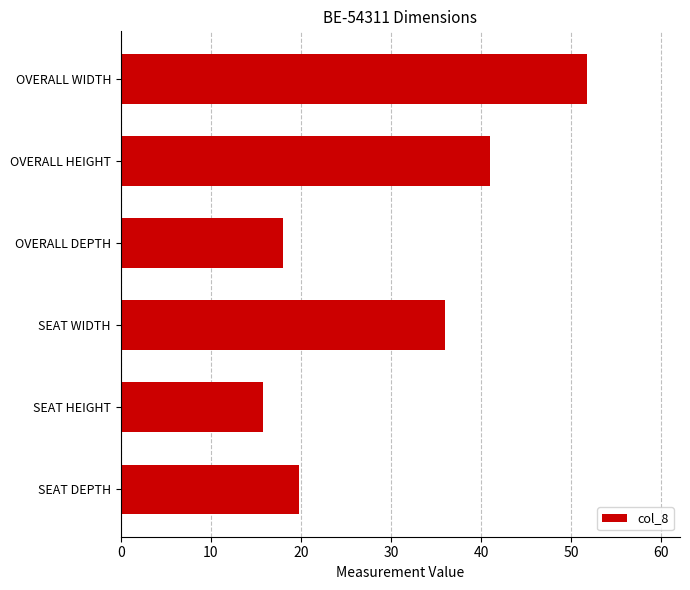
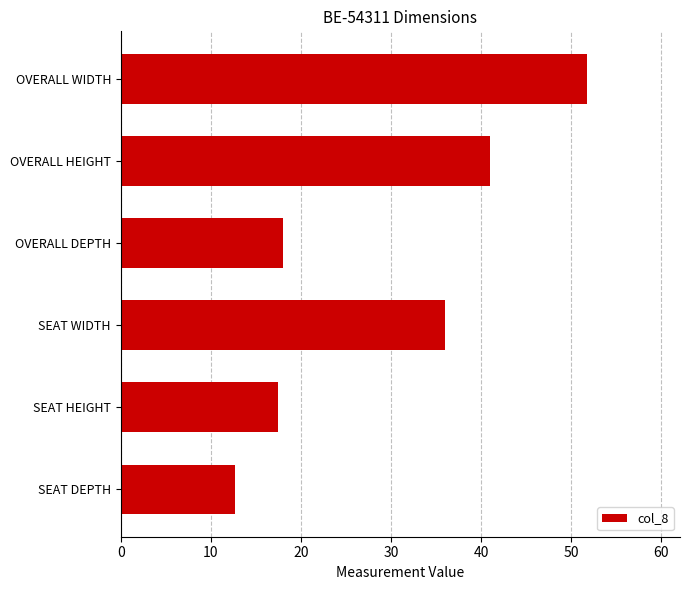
SEAT HEIGHT: 16 -> 18
SEAT DEPTH: 20 -> 13
